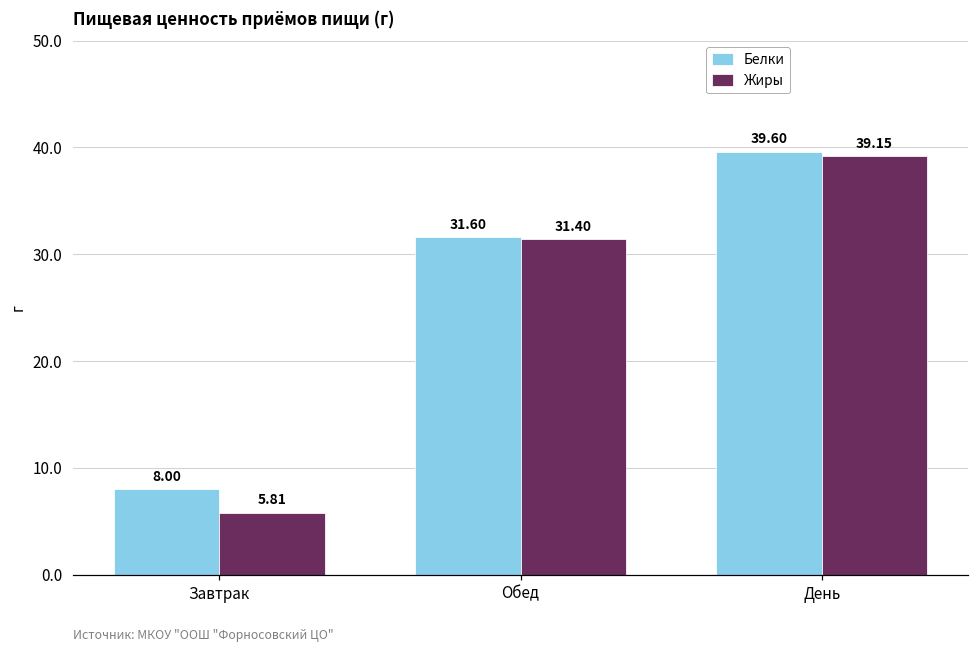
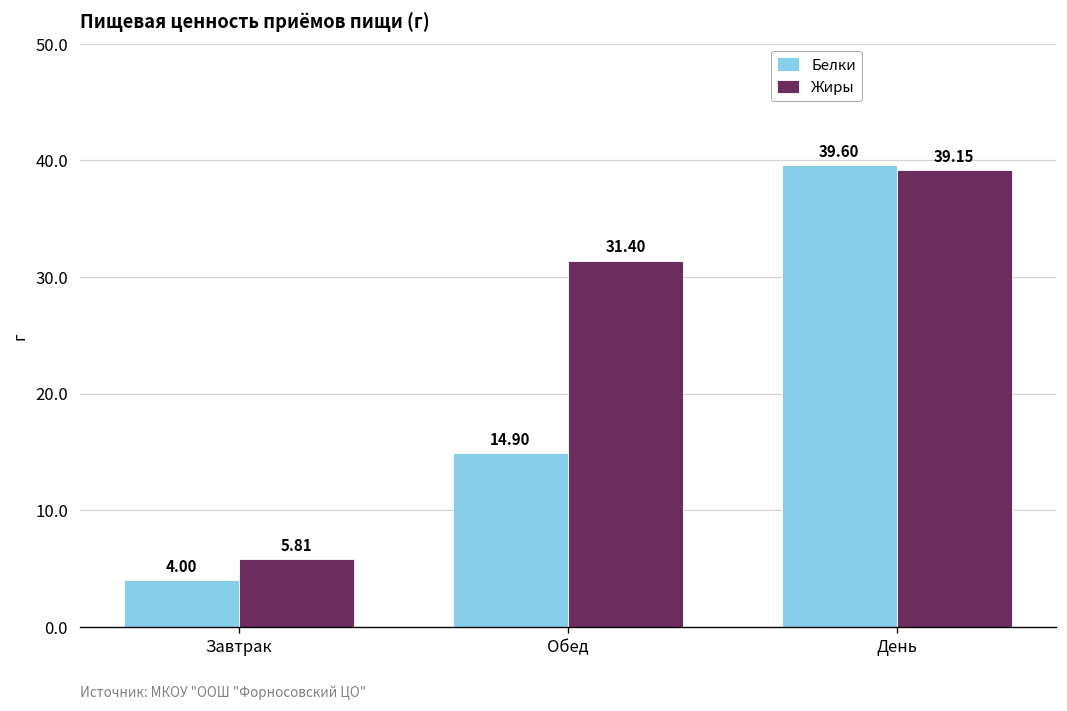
Белки, Завтрак: 8.00 -> 4.00
Белки, Обед: 31.60 -> 14.90
